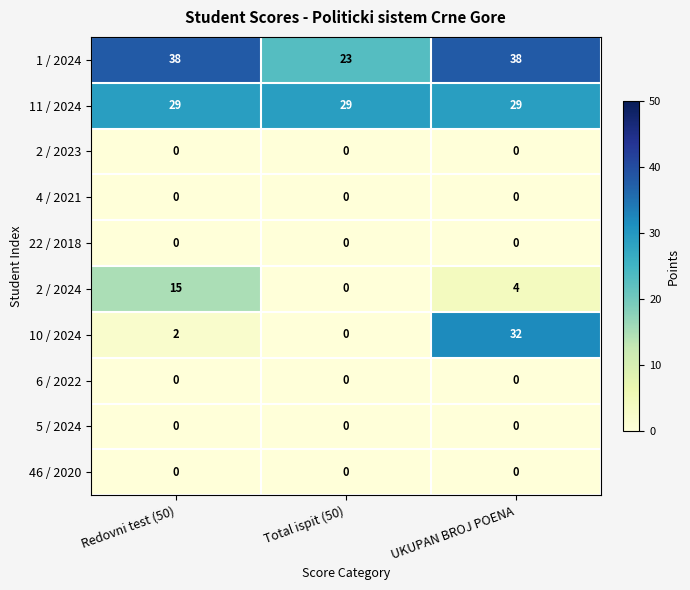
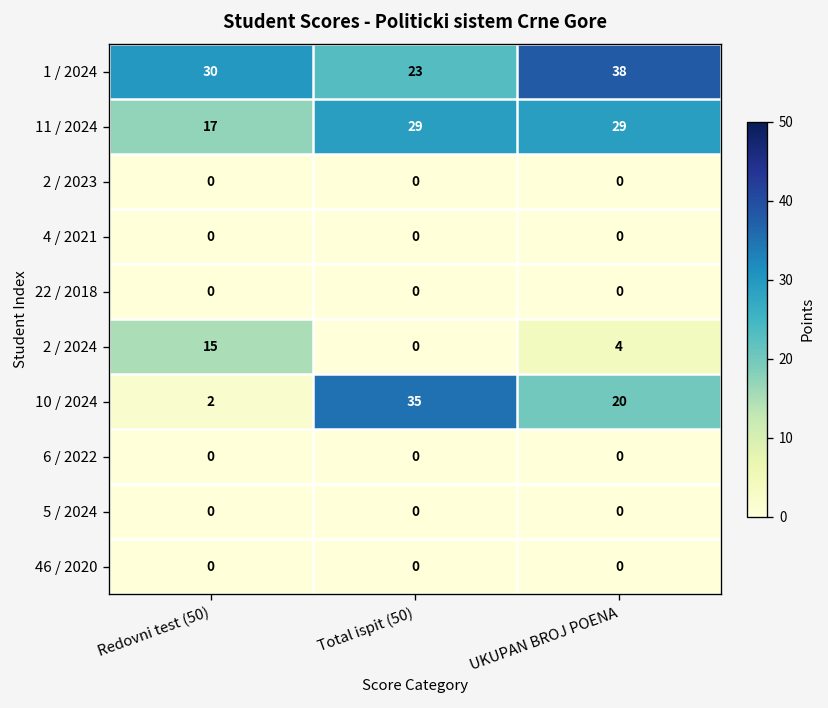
1 / 2024, Redovni test (50): 38 -> 30
11 / 2024, Redovni test (50): 29 -> 17
10 / 2024, Total ispit (50): 0 -> 35
10 / 2024, UKUPAN BROJ POENA: 32 -> 20
